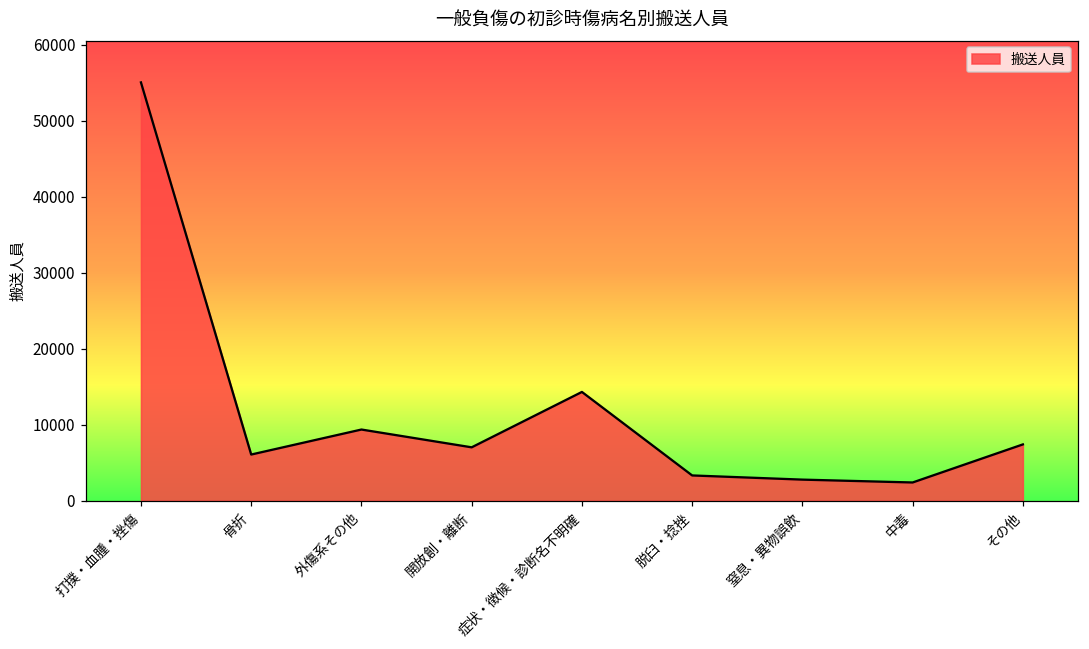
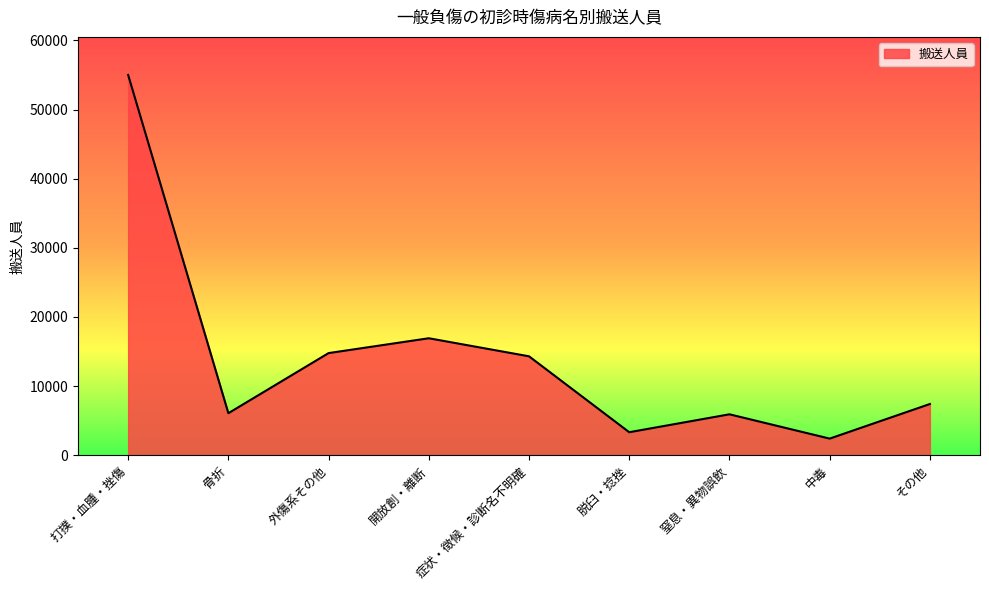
外傷系その他: 9000 -> 15000
開放創・離断: 7000 -> 17000
窒息・異物誤飲: 3000 -> 6000
